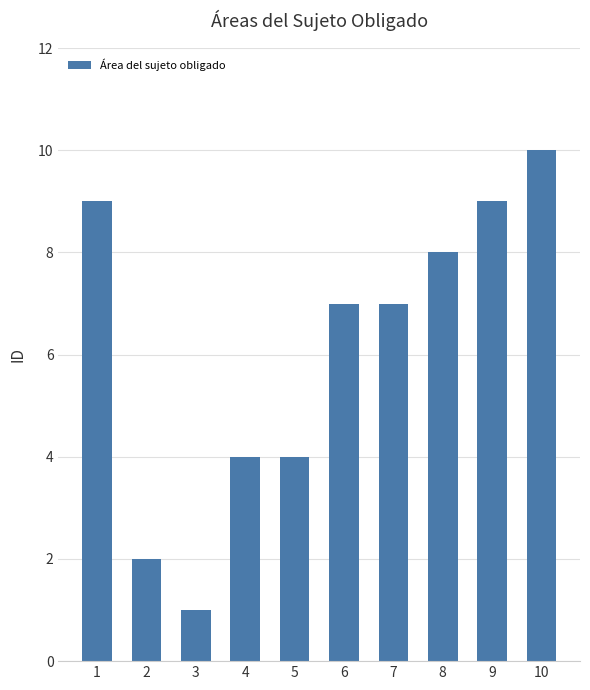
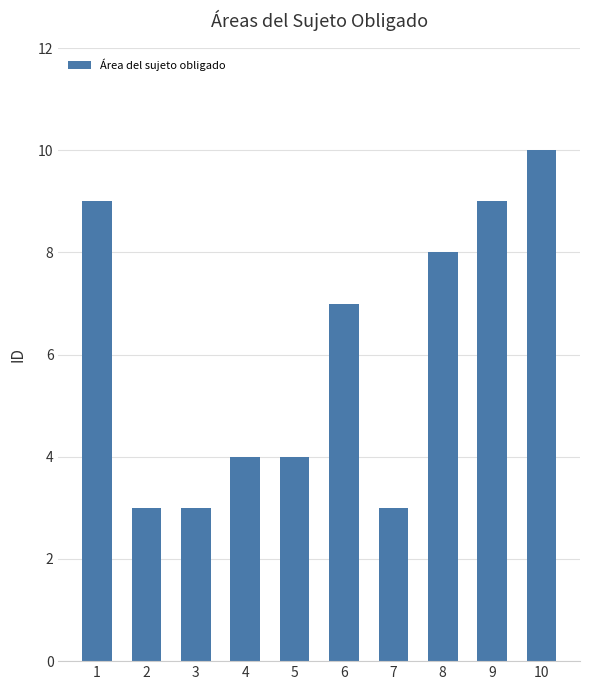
2: 2 -> 3
3: 1 -> 3
7: 7 -> 3
